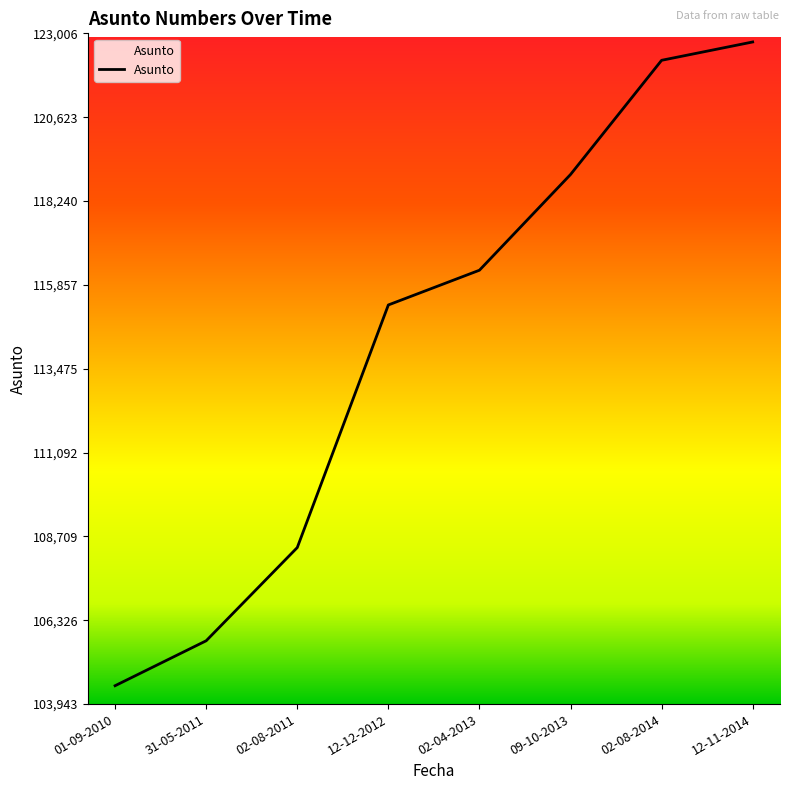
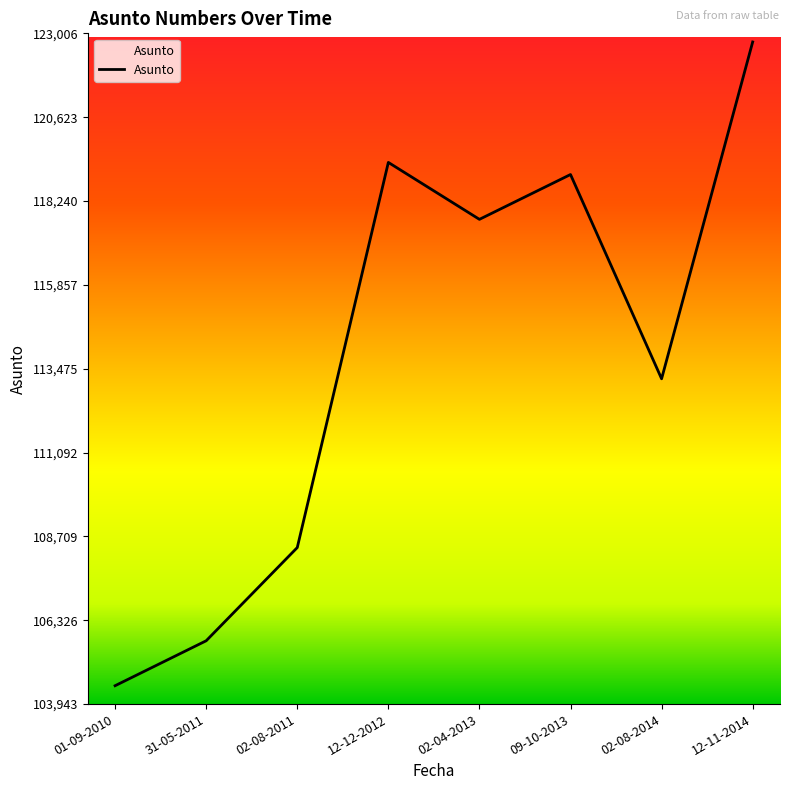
12-12-2012: 115,300 -> 119,300
02-04-2013: 116,300 -> 117,700
02-08-2014: 122,200 -> 113,200
